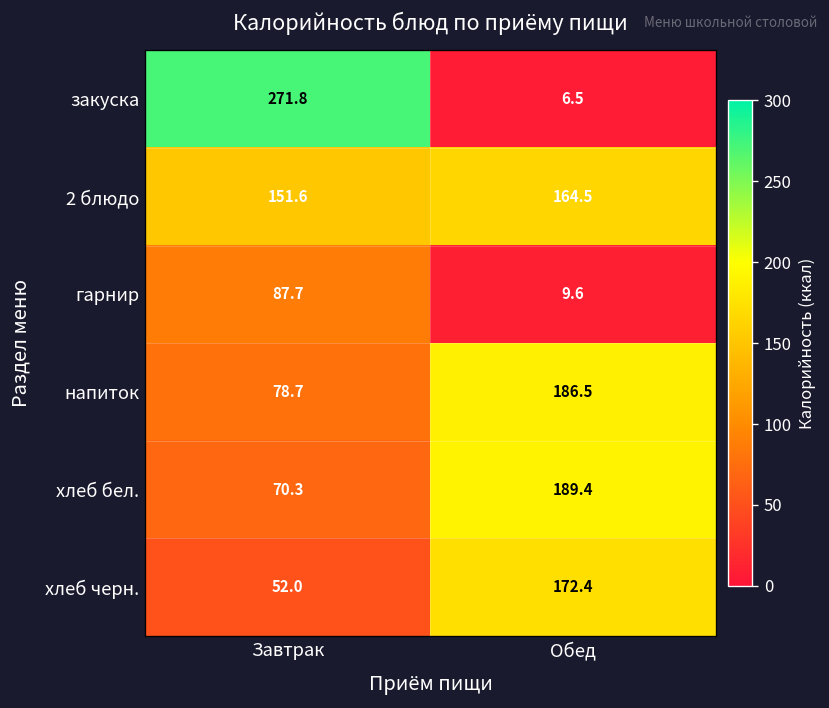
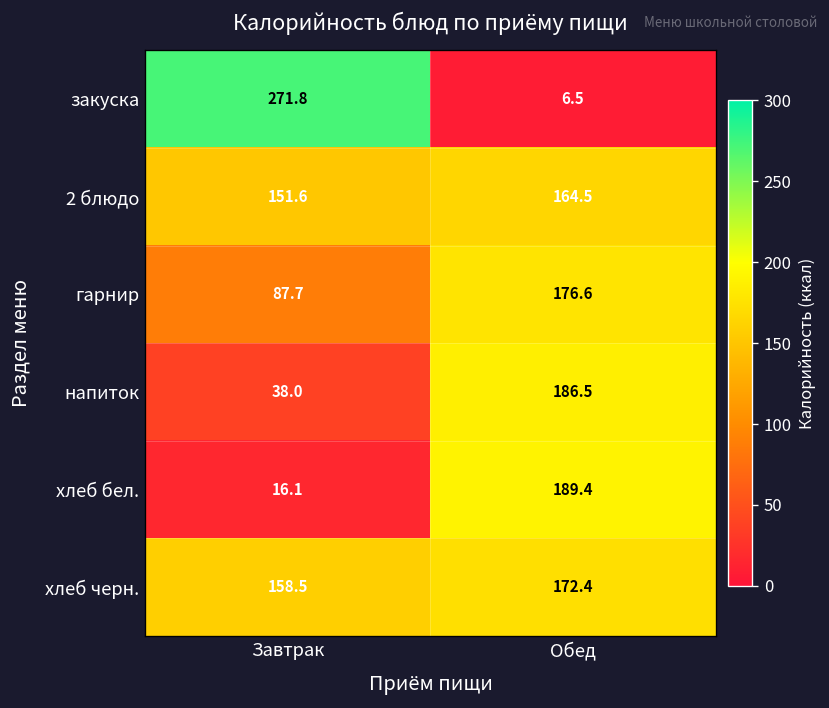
гарнир, Обед: 9.6 -> 176.6
напиток, Завтрак: 78.7 -> 38.0
хлеб бел., Завтрак: 70.3 -> 16.1
хлеб черн., Завтрак: 52.0 -> 158.5
